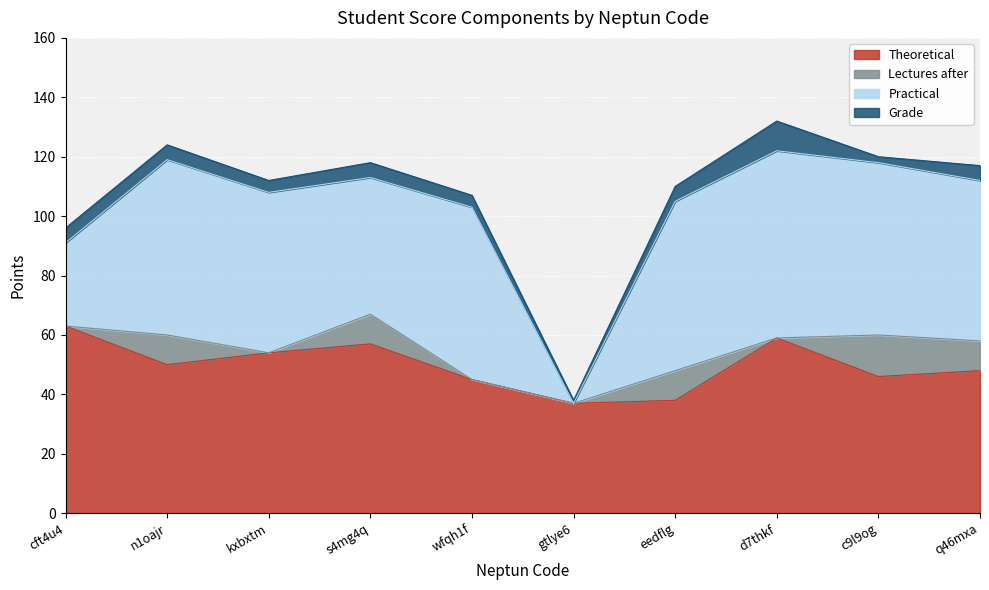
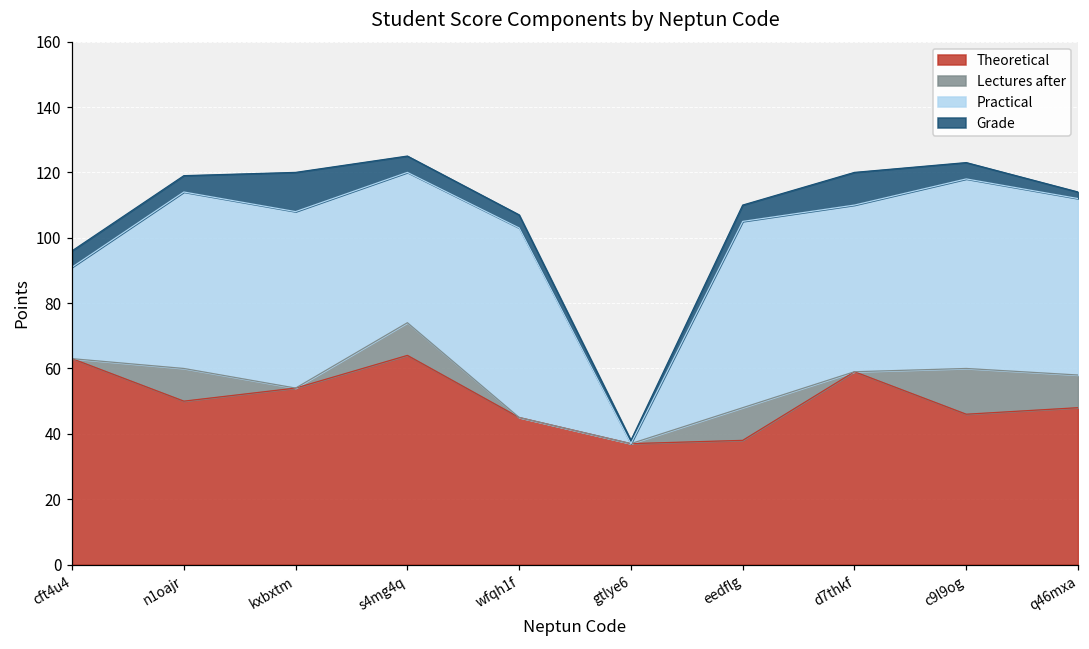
Practical, n1oajr: 59 -> 54
Grade, kxbxtm: 4 -> 12
Theoretical, s4mg4q: 57 -> 64
Practical, d7thkf: 63 -> 51
Grade, c9l9og: 2 -> 5
Grade, q46mxa: 5 -> 2
